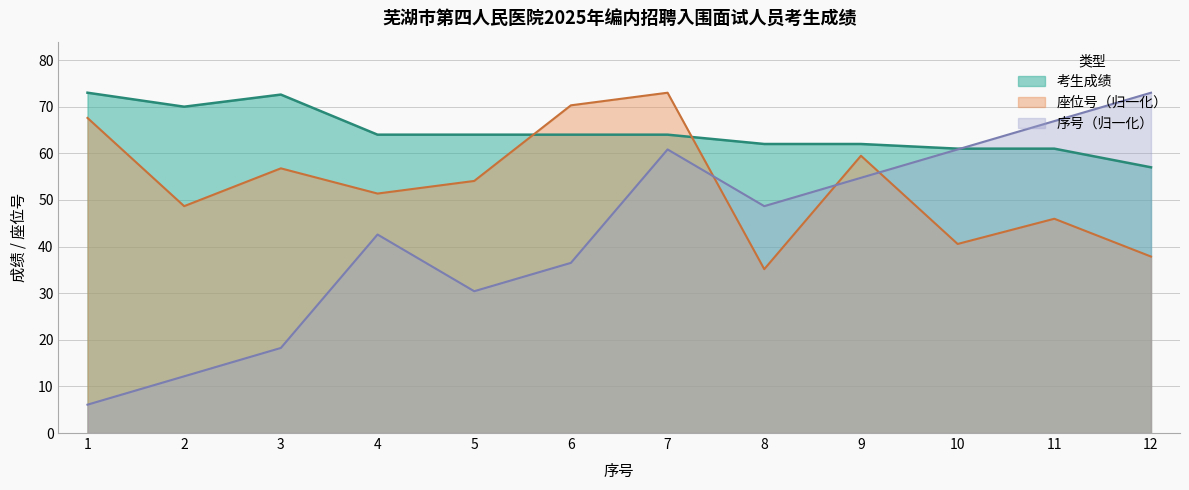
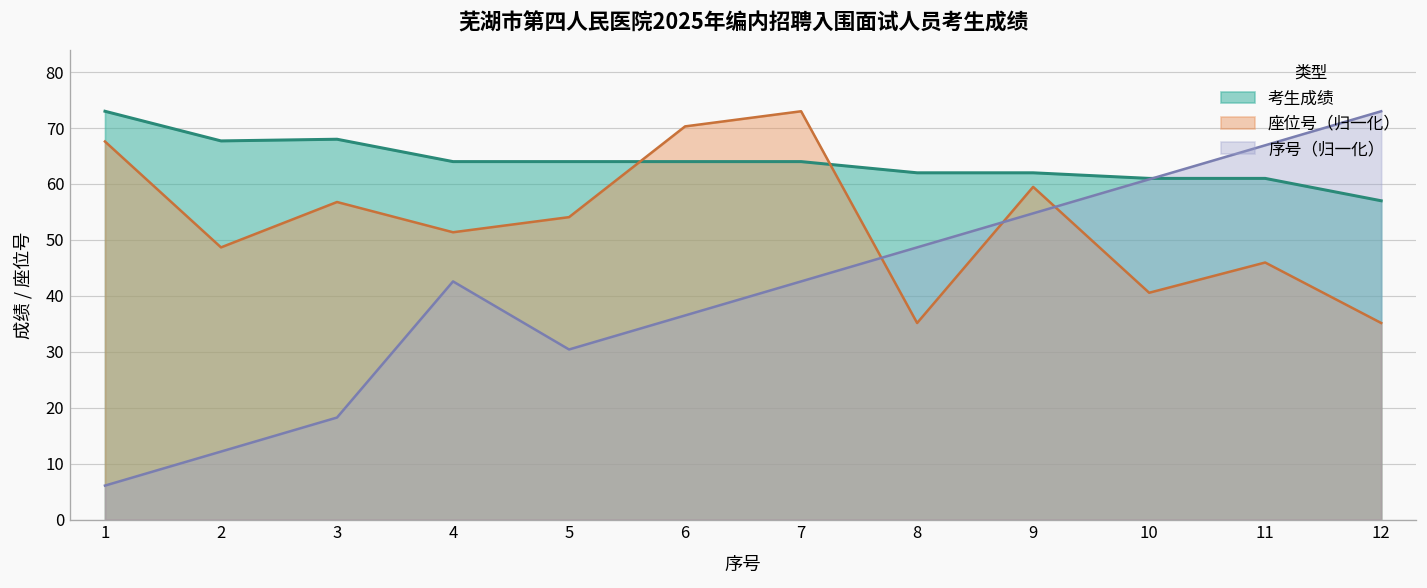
考生成绩, 2: 70 -> 68
考生成绩, 3: 73 -> 68
序号（归一化）, 7: 61 -> 43
座位号（归一化）, 12: 38 -> 35
